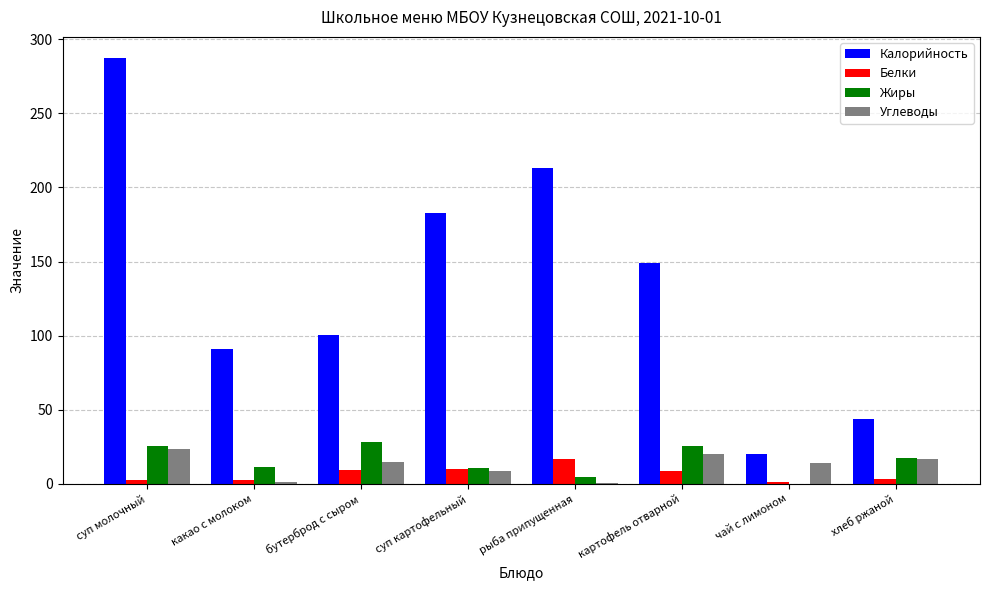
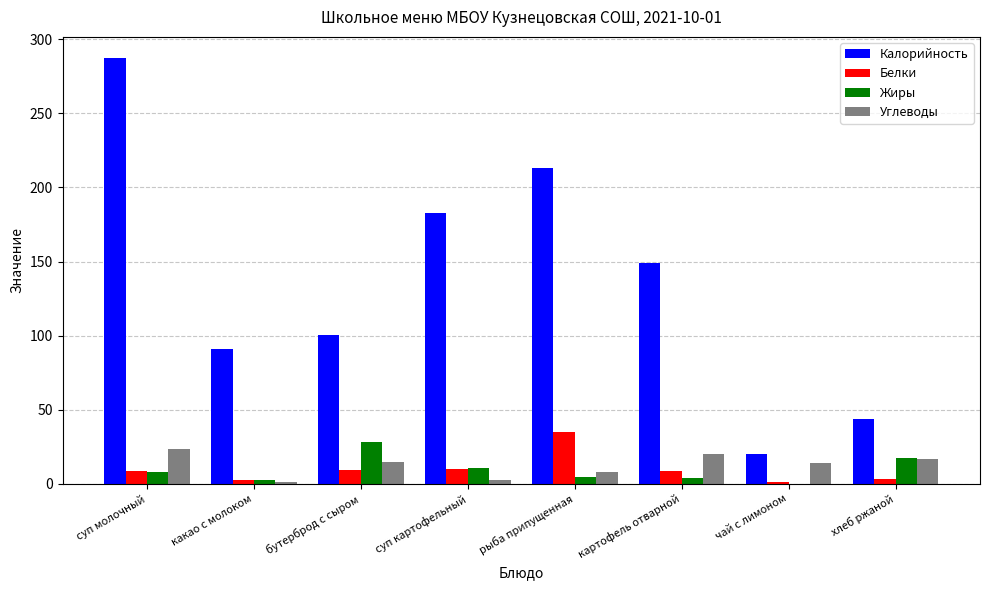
Белки, суп молочный: 3 -> 9
Жиры, суп молочный: 26 -> 8
Жиры, какао с молоком: 11 -> 3
Углеводы, суп картофельный: 9 -> 3
Белки, рыба припущенная: 17 -> 35
Углеводы, рыба припущенная: 0 -> 8
Жиры, картофель отварной: 25 -> 4
